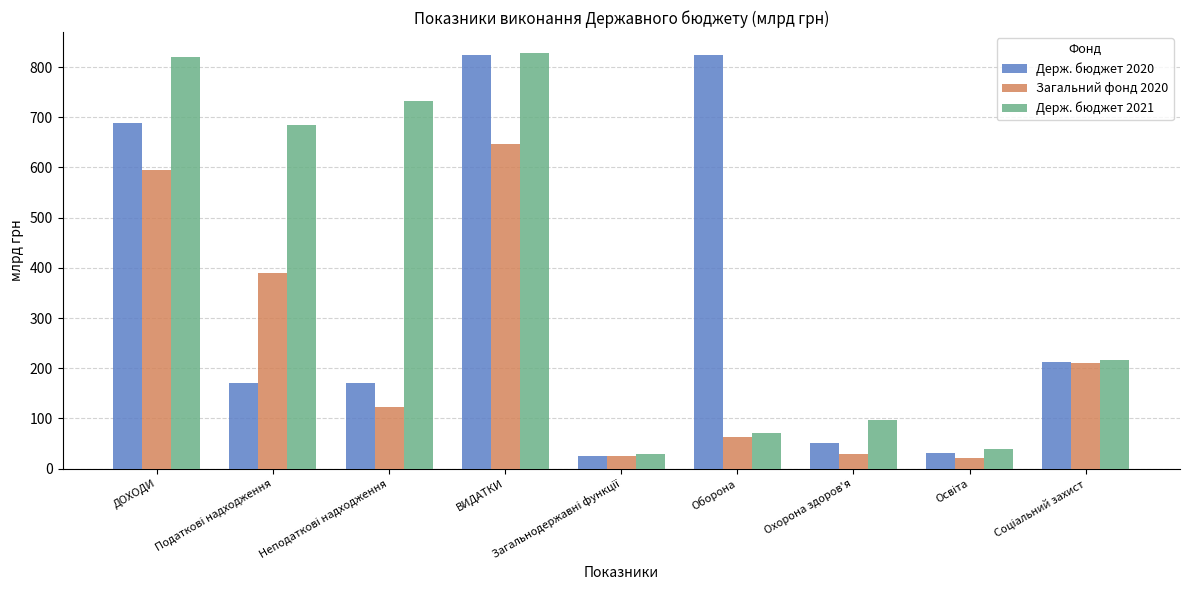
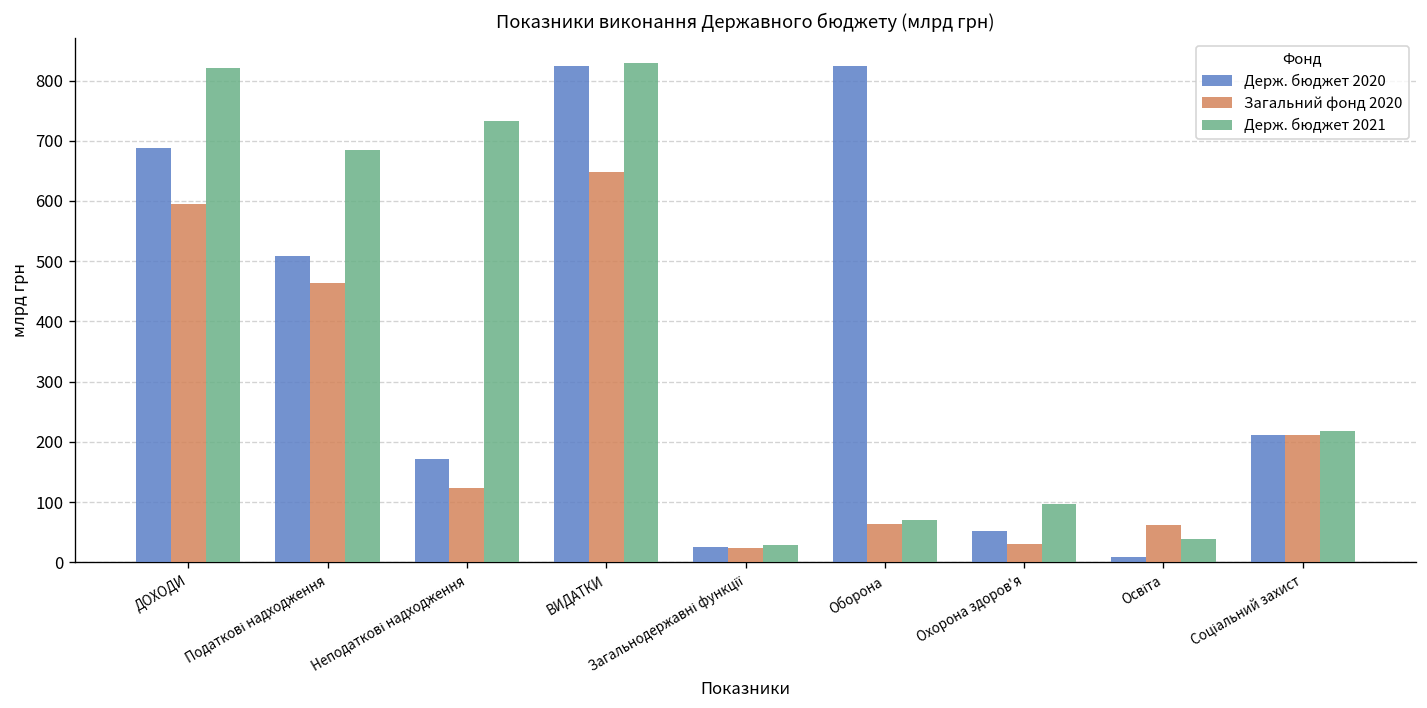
Держ. бюджет 2020, Податкові надходження: 170 -> 510
Загальний фонд 2020, Податкові надходження: 390 -> 460
Держ. бюджет 2020, Освіта: 30 -> 10
Загальний фонд 2020, Освіта: 20 -> 60
